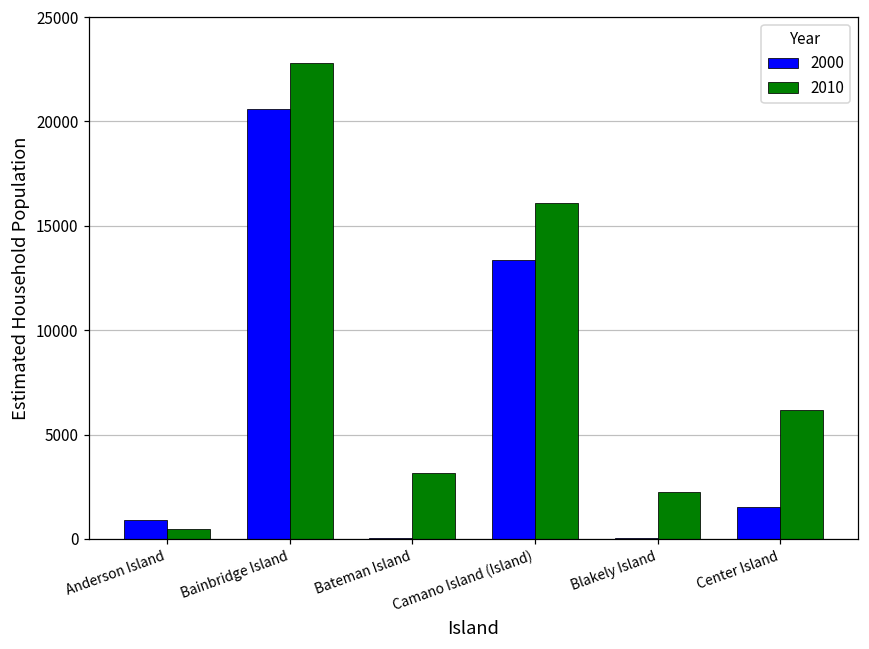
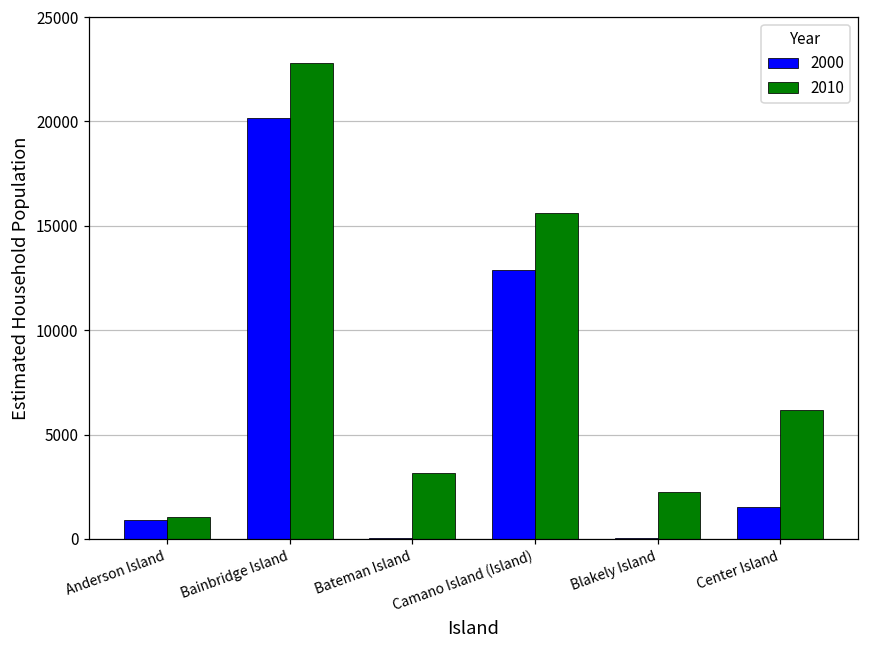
2010, Anderson Island: 500 -> 1000
2000, Bainbridge Island: 20600 -> 20100
2000, Camano Island (Island): 13300 -> 12900
2010, Camano Island (Island): 16100 -> 15600
